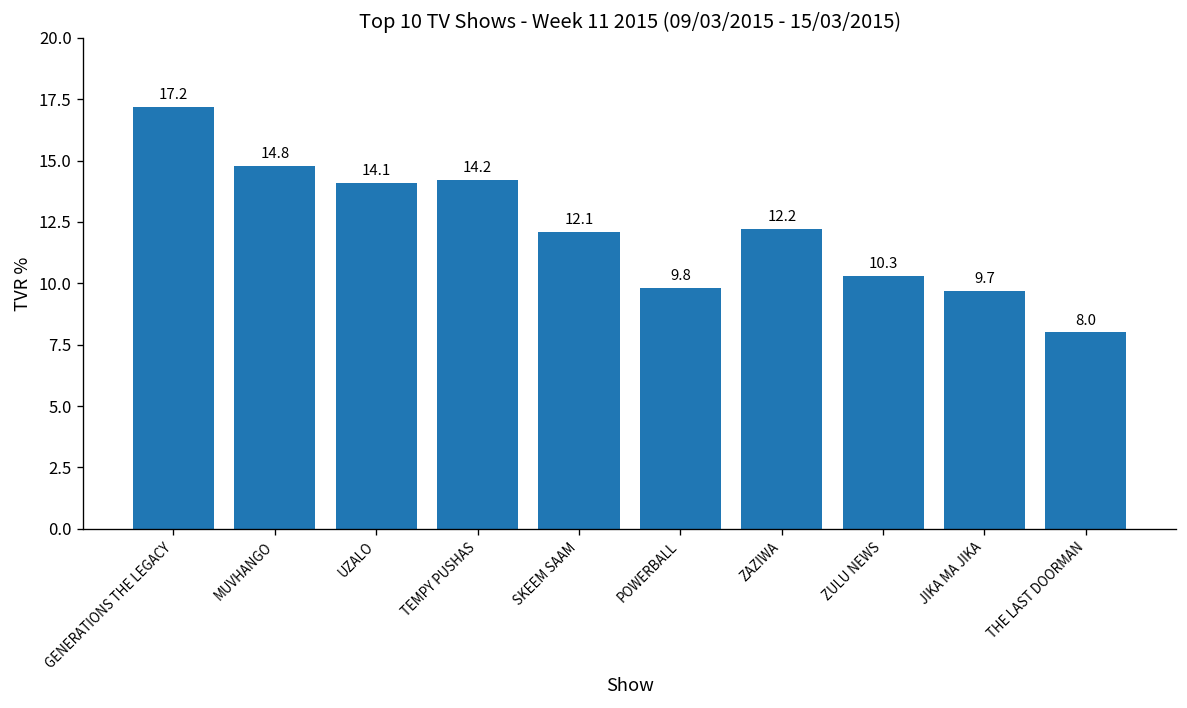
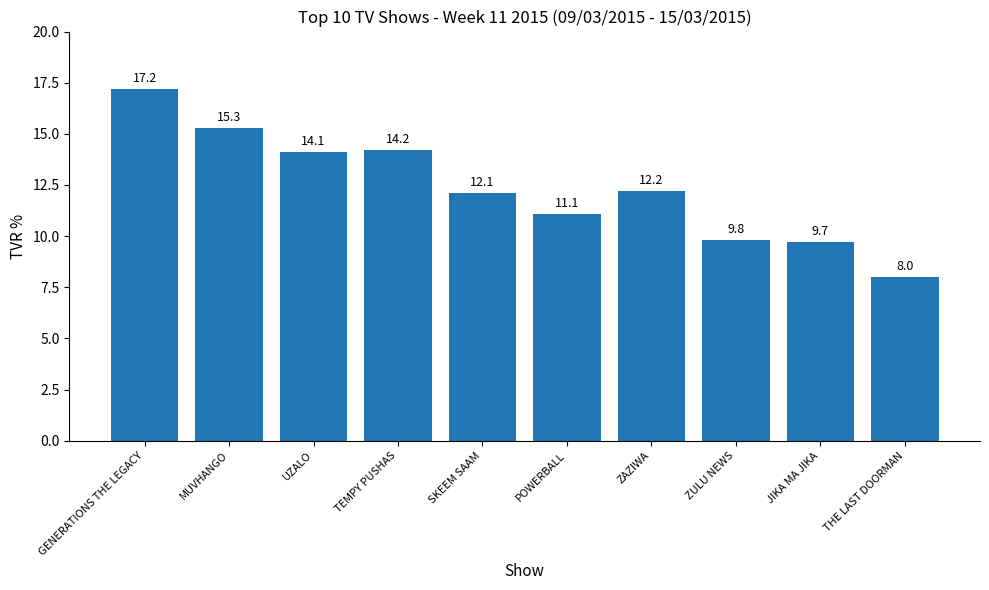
MUVHANGO: 14.8 -> 15.3
POWERBALL: 9.8 -> 11.1
ZULU NEWS: 10.3 -> 9.8
